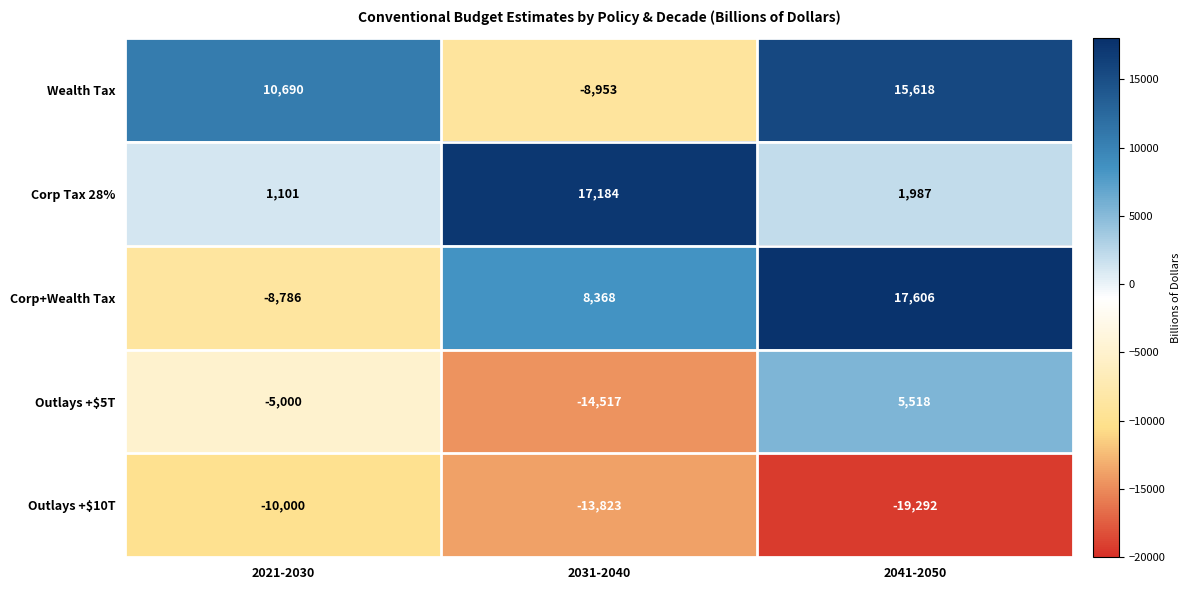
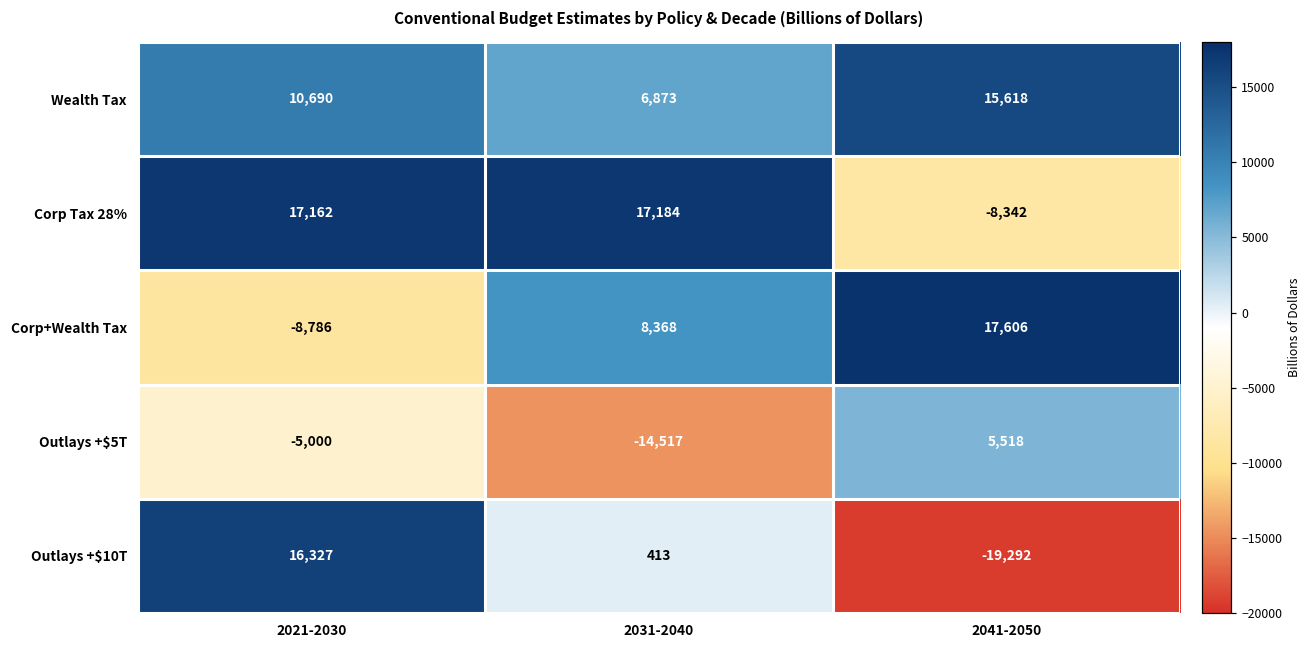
Wealth Tax, 2031-2040: -8,953 -> 6,873
Corp Tax 28%, 2021-2030: 1,101 -> 17,162
Corp Tax 28%, 2041-2050: 1,987 -> -8,342
Outlays +$10T, 2021-2030: -10,000 -> 16,327
Outlays +$10T, 2031-2040: -13,823 -> 413
